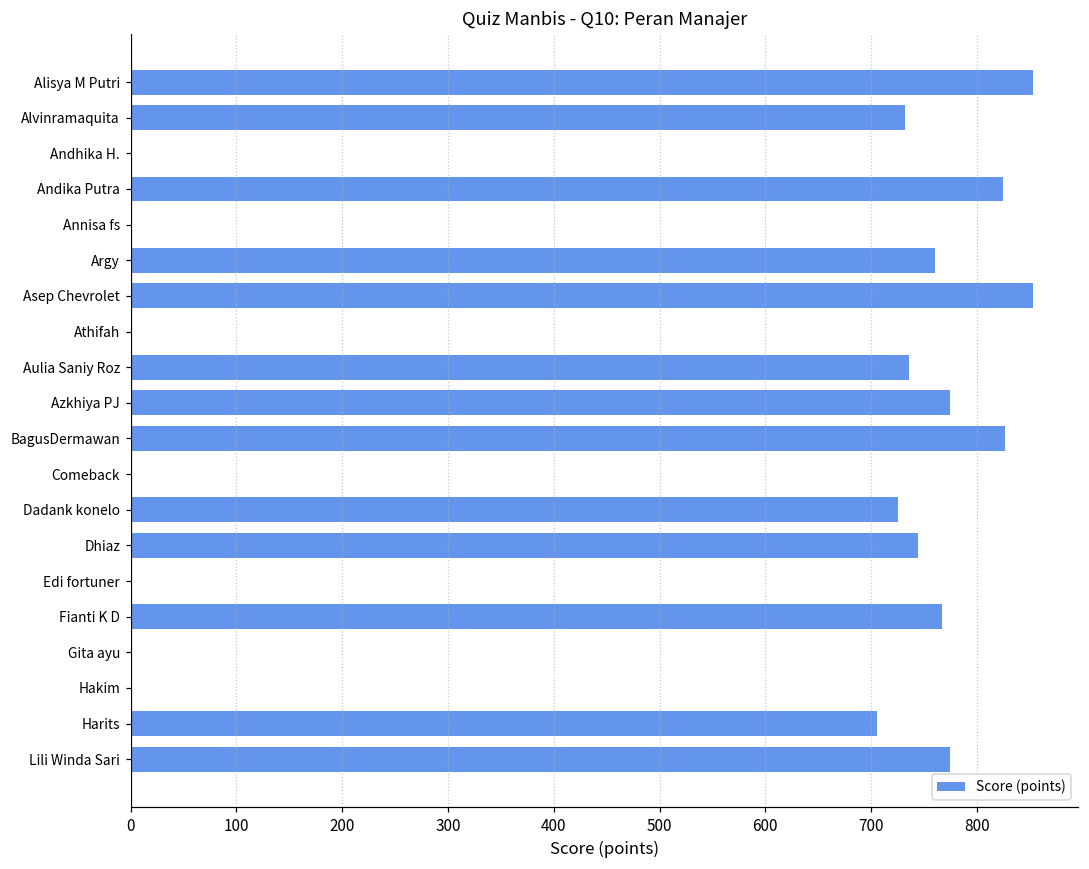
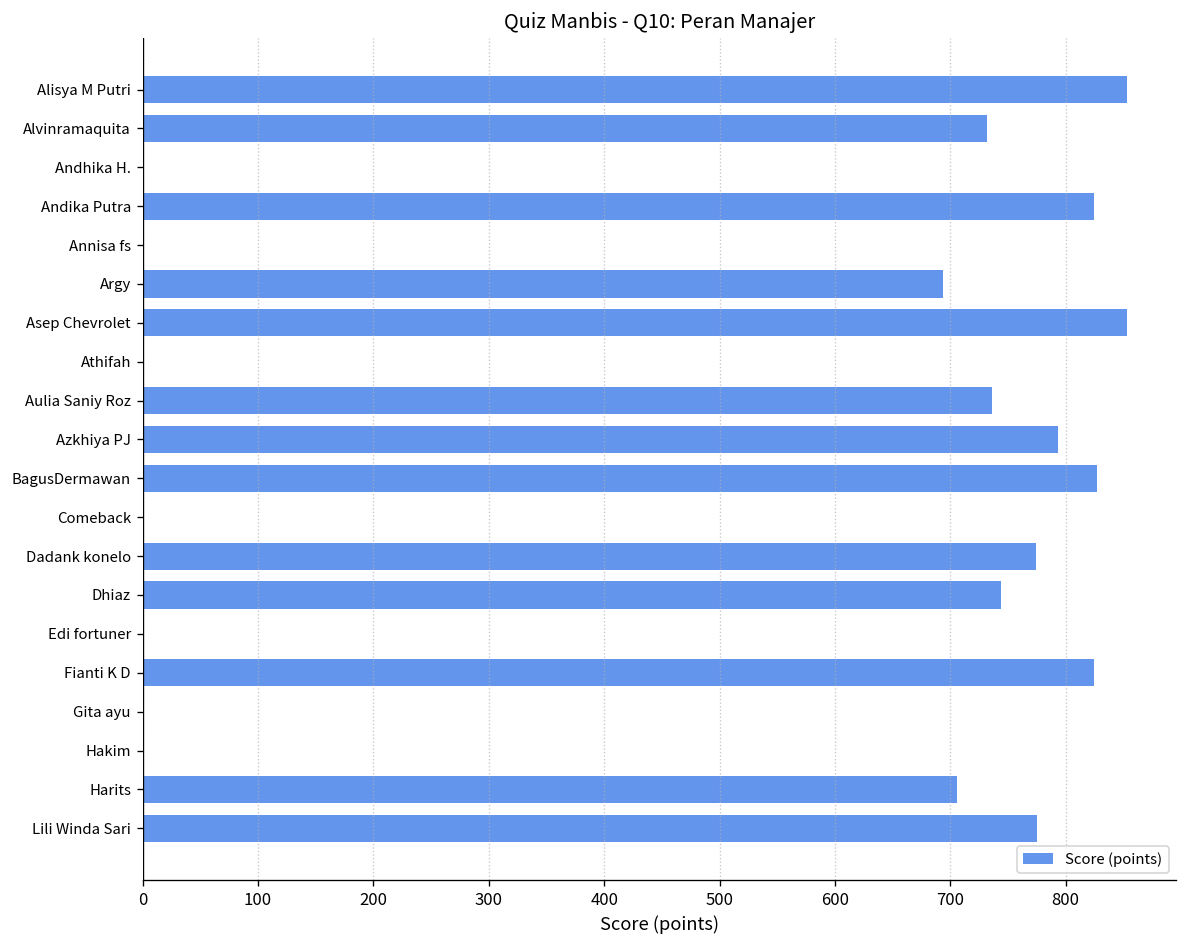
Argy: 760 -> 690
Azkhiya PJ: 780 -> 790
Dadank konelo: 730 -> 770
Fianti K D: 770 -> 830
